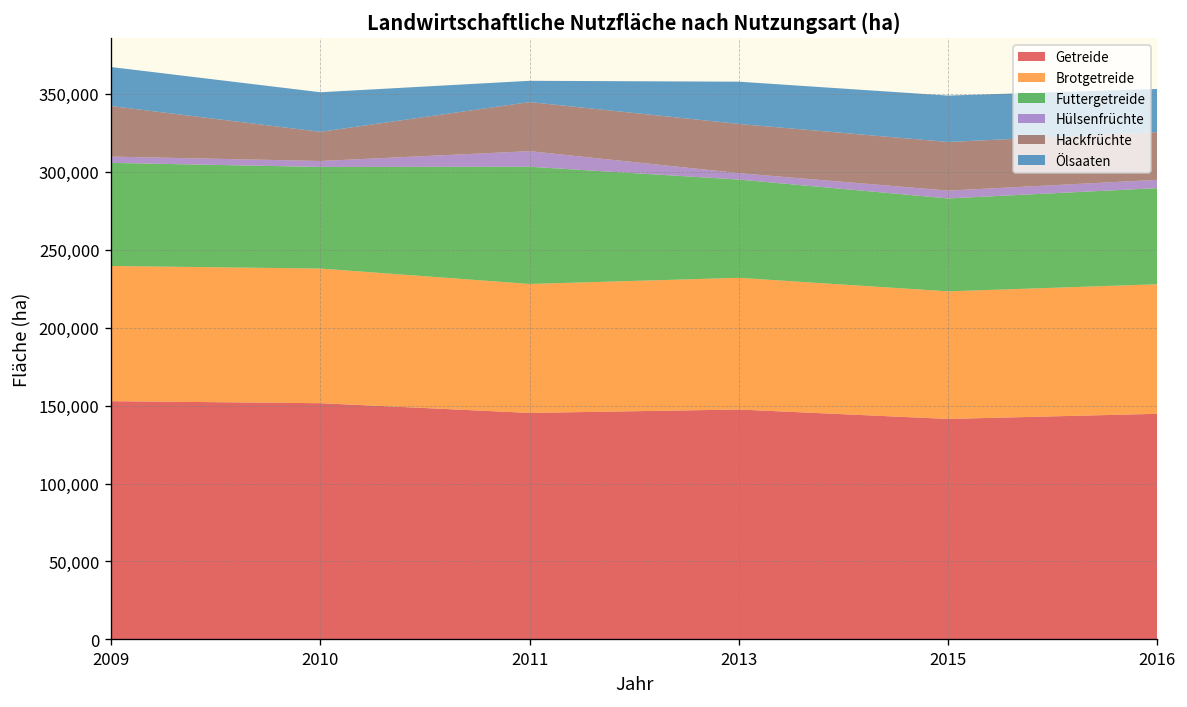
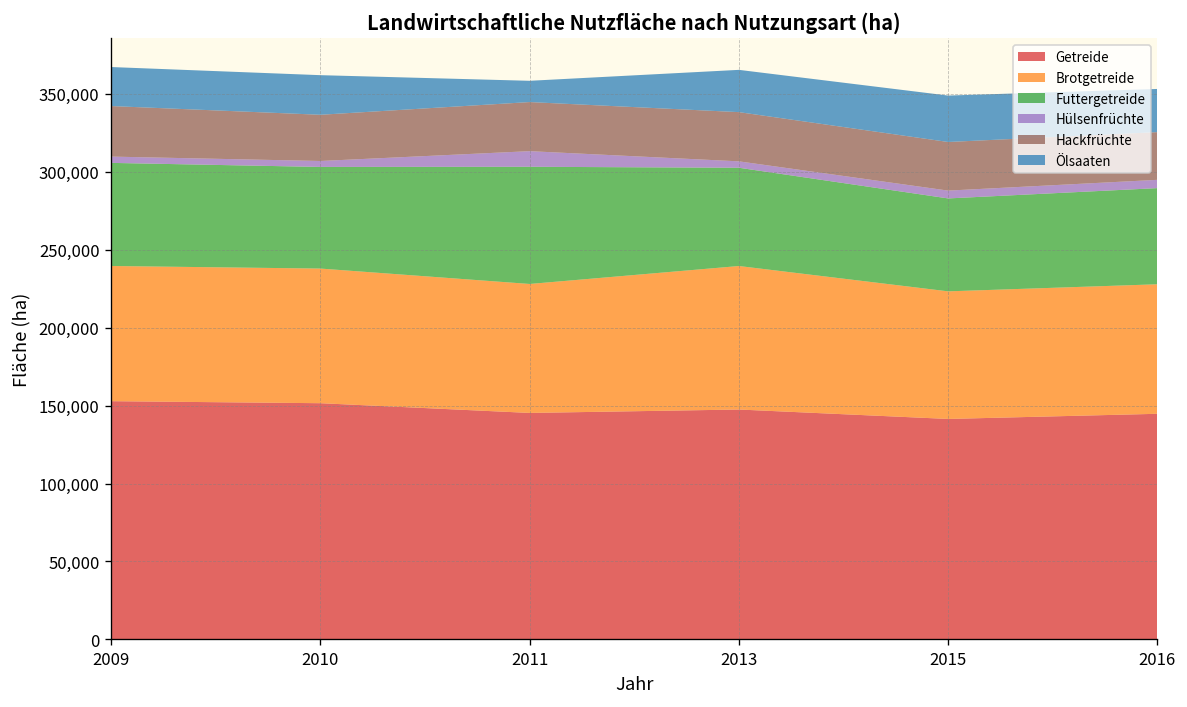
Hackfrüchte, 2010: 19,000 -> 30,000
Brotgetreide, 2013: 84,000 -> 92,000
